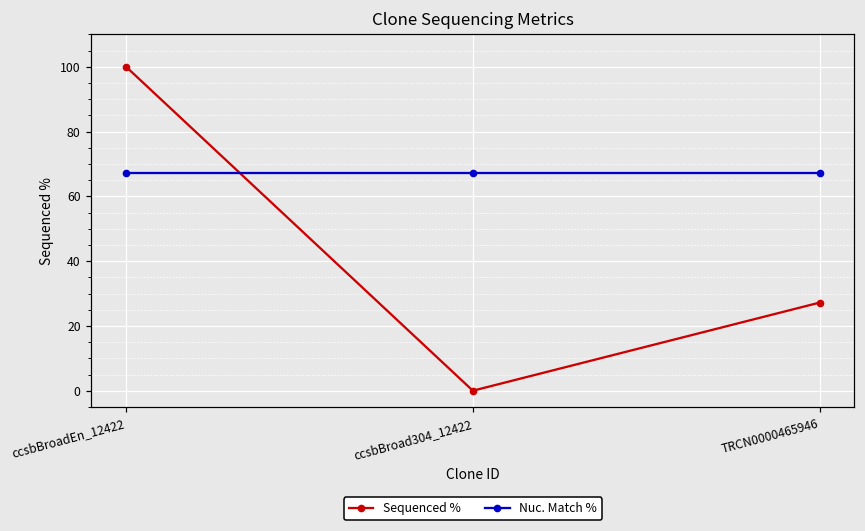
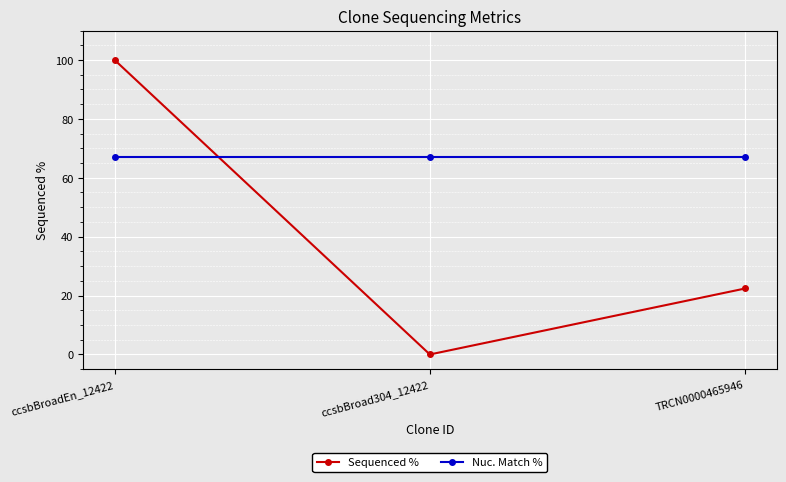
Sequenced %, TRCN0000465946: 27 -> 22
